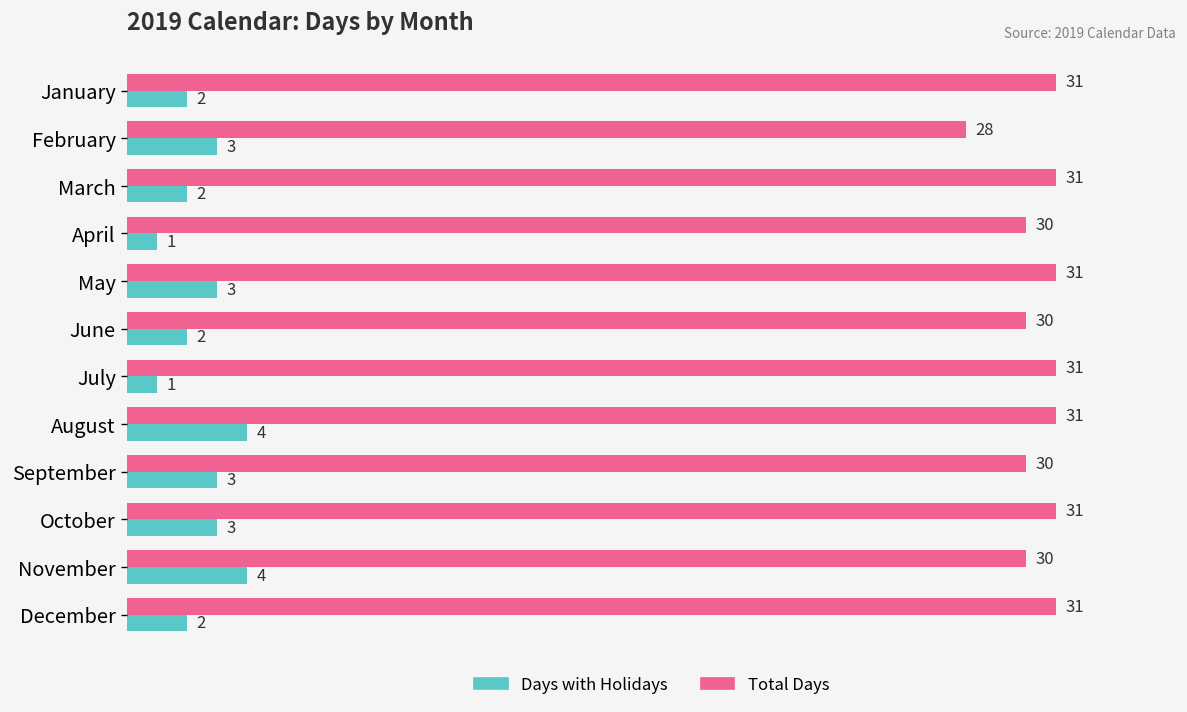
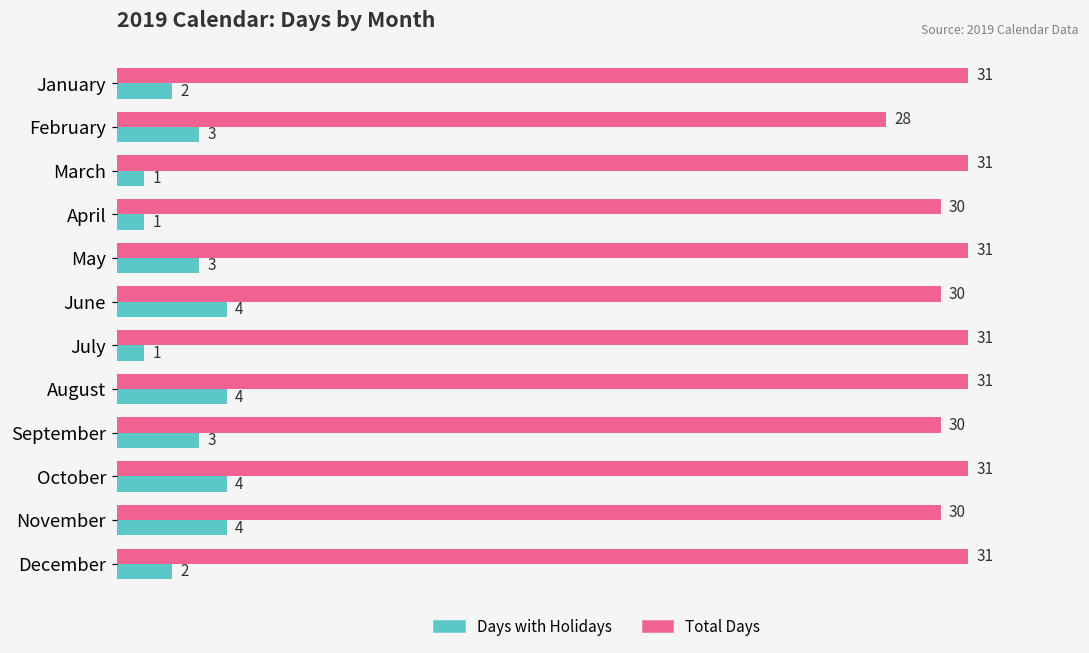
Days with Holidays, March: 2 -> 1
Days with Holidays, June: 2 -> 4
Days with Holidays, October: 3 -> 4
